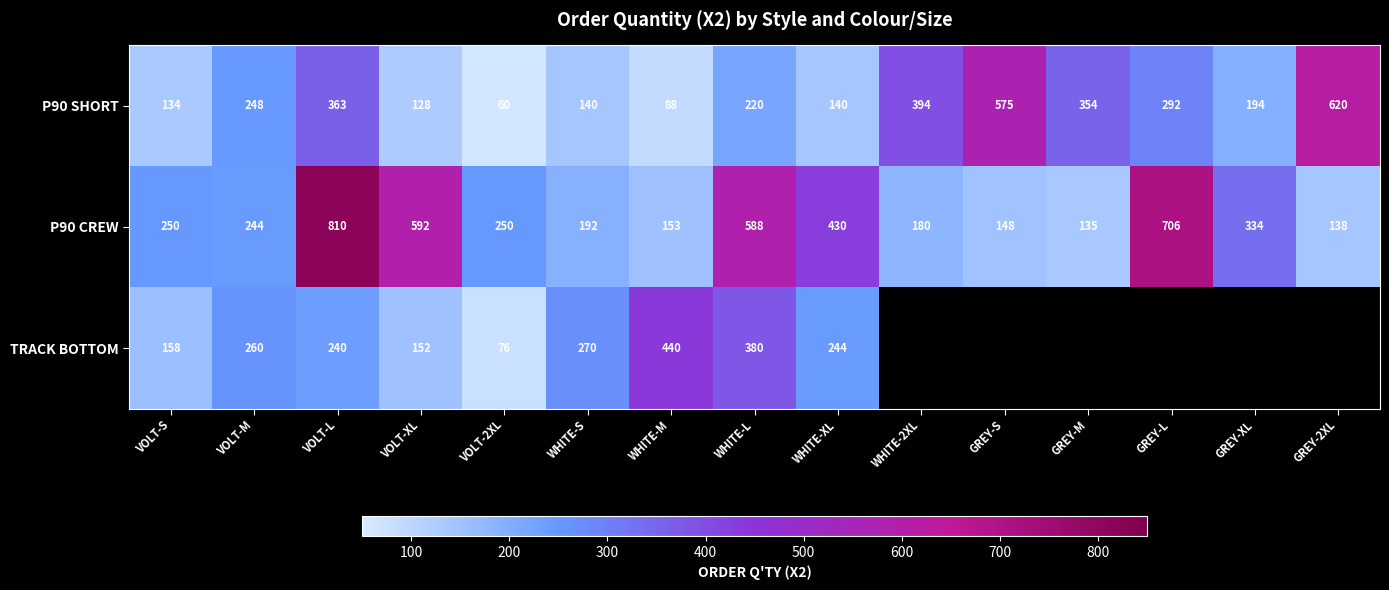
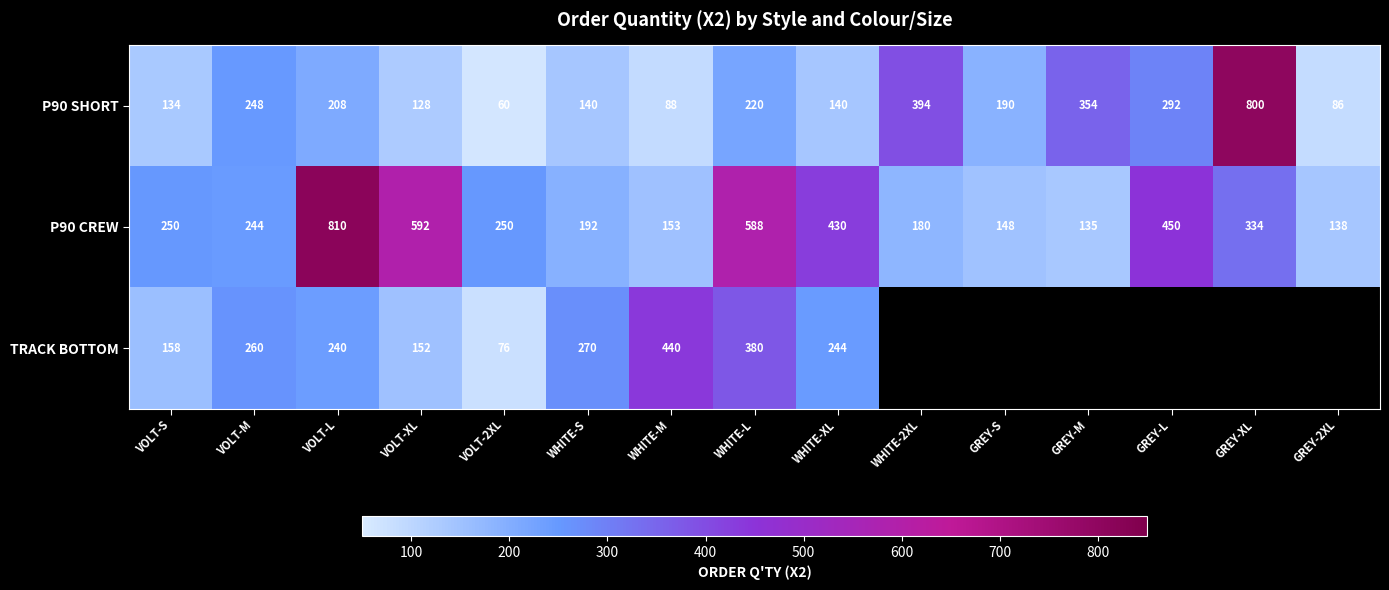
P90 SHORT, VOLT-L: 363 -> 208
P90 SHORT, GREY-S: 575 -> 190
P90 SHORT, GREY-XL: 194 -> 800
P90 SHORT, GREY-2XL: 620 -> 86
P90 CREW, GREY-L: 706 -> 450
